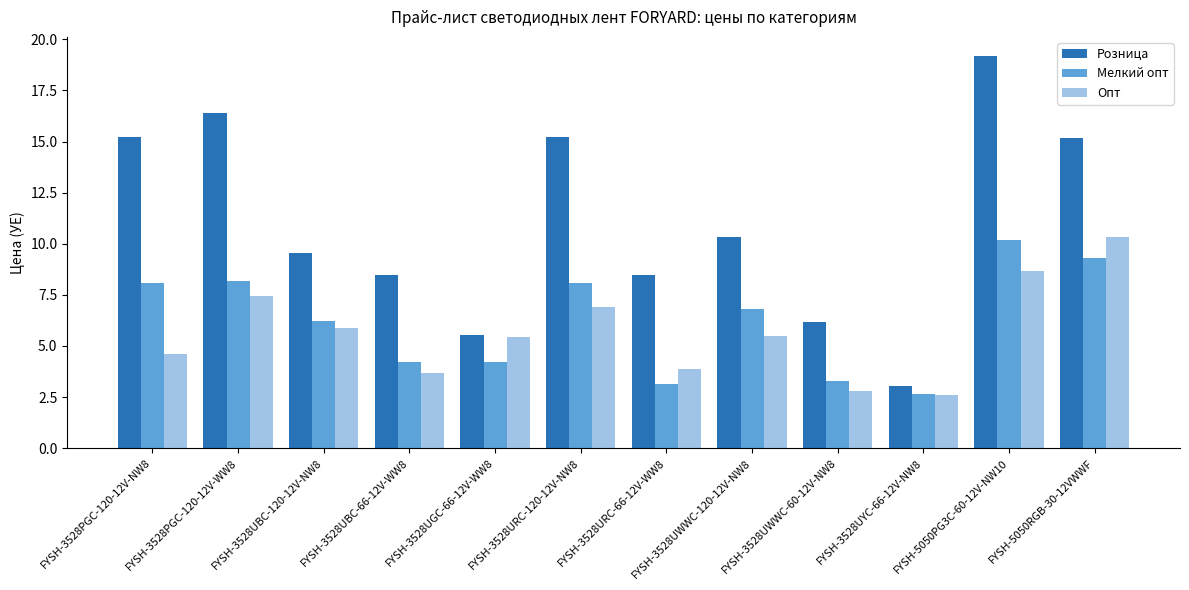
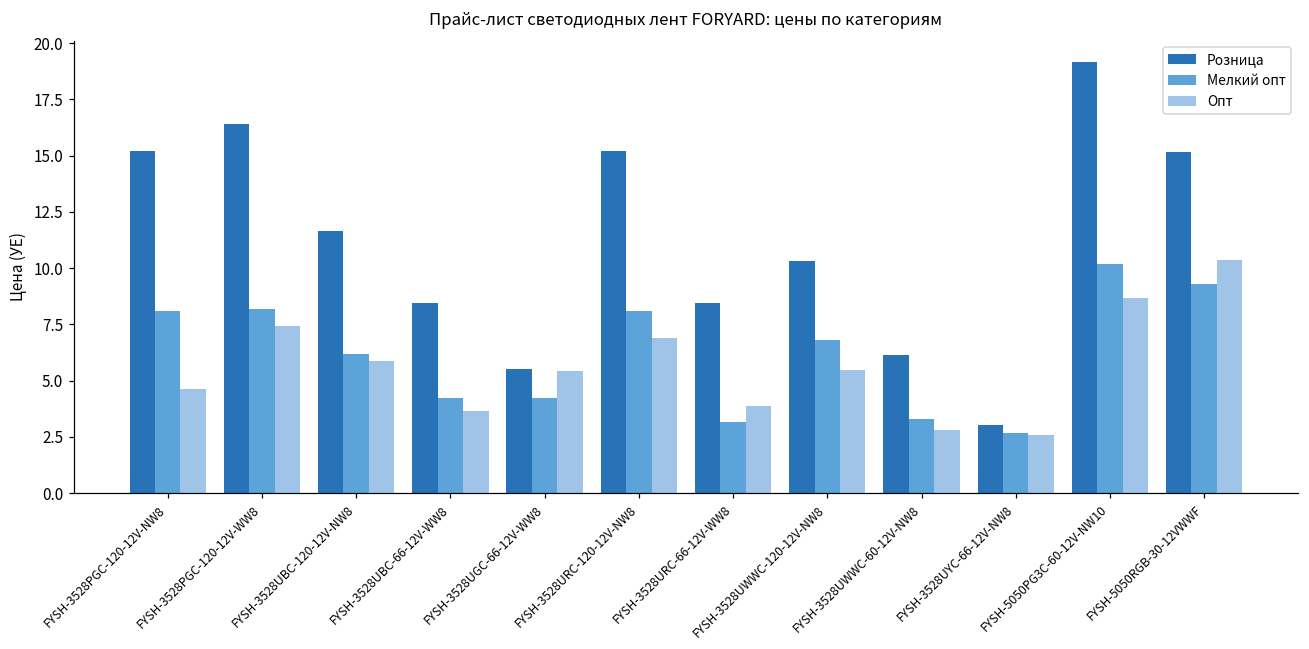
Розница, FYSH-3528UBC-120-12V-NW8: 9.5 -> 11.7
